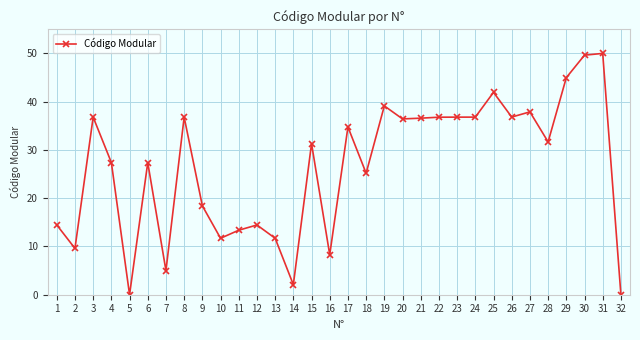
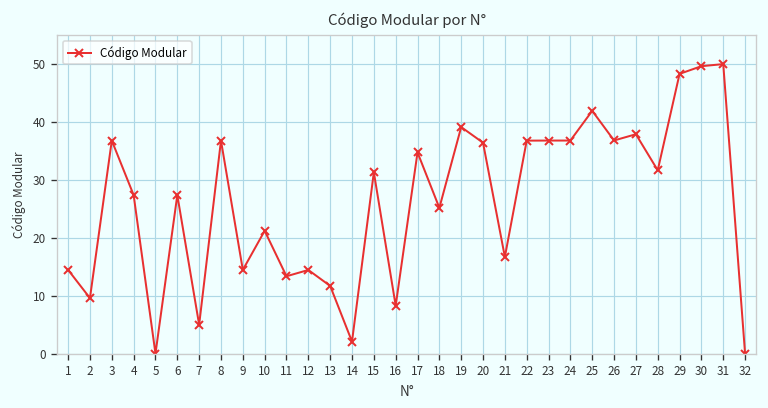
9: 18 -> 14
10: 12 -> 21
21: 37 -> 17
29: 45 -> 48
